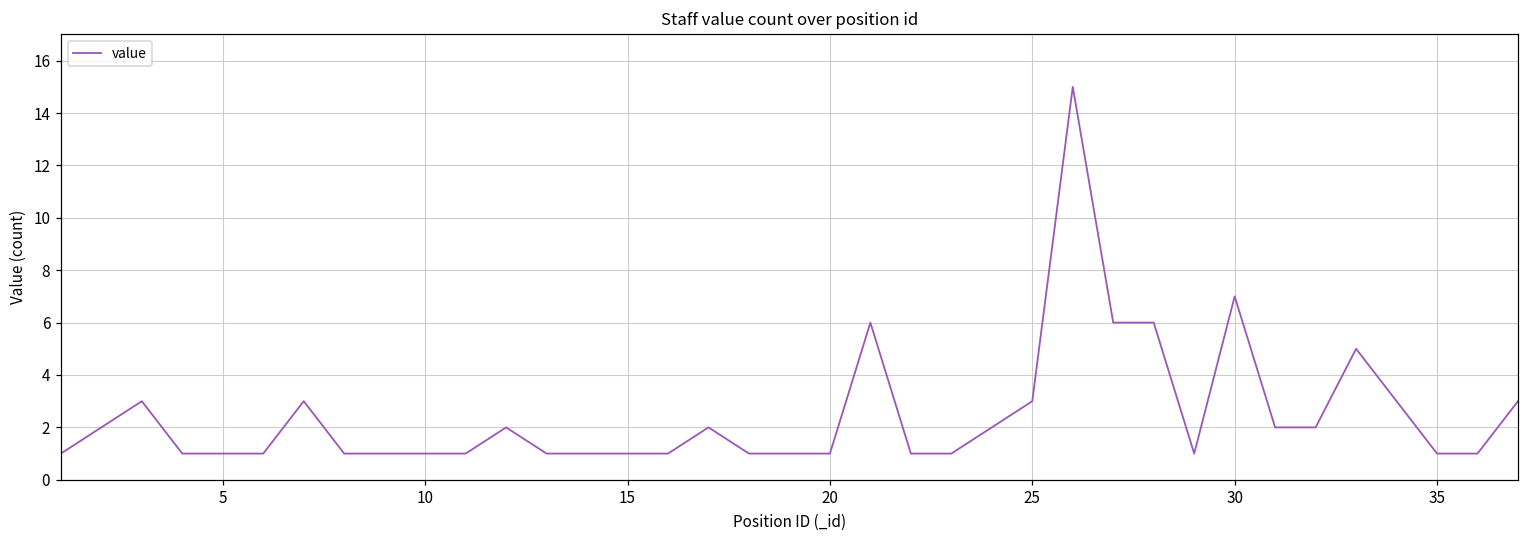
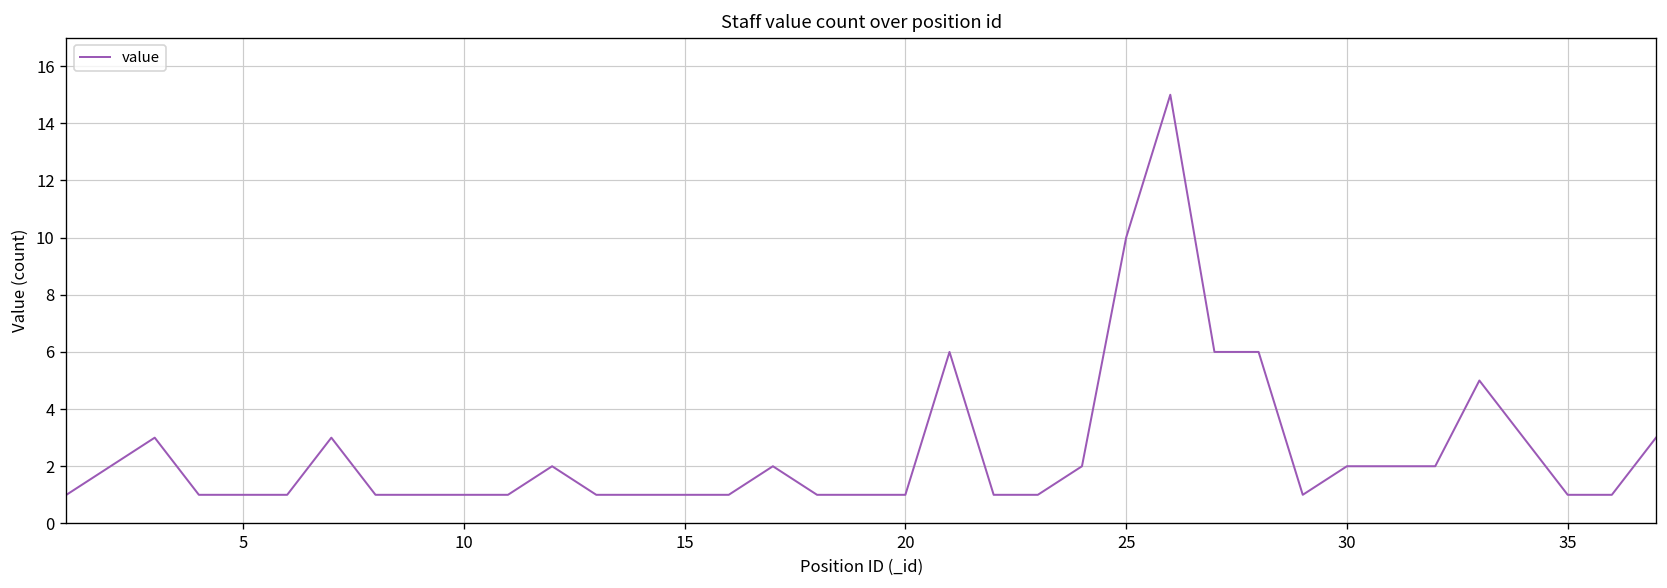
25: 3 -> 10
30: 7 -> 2
